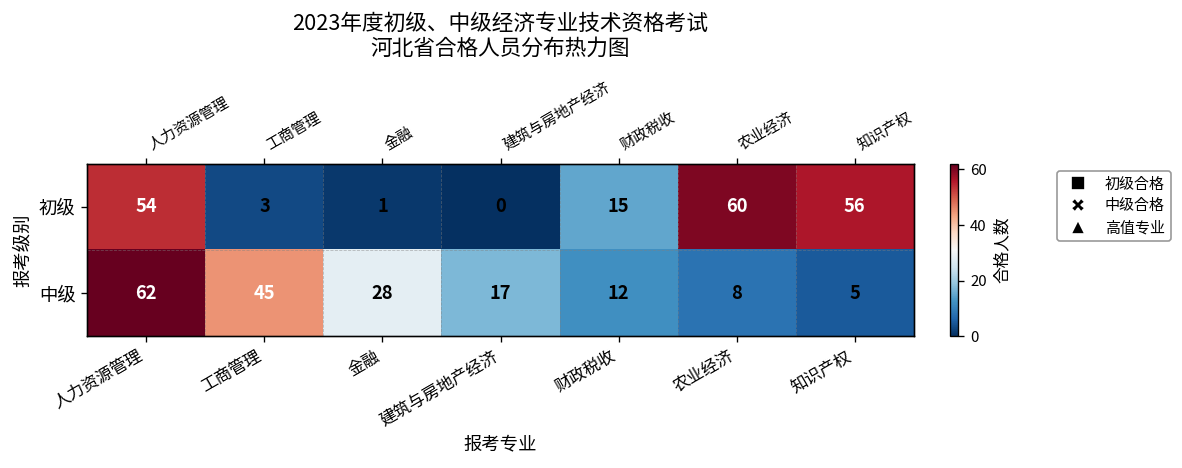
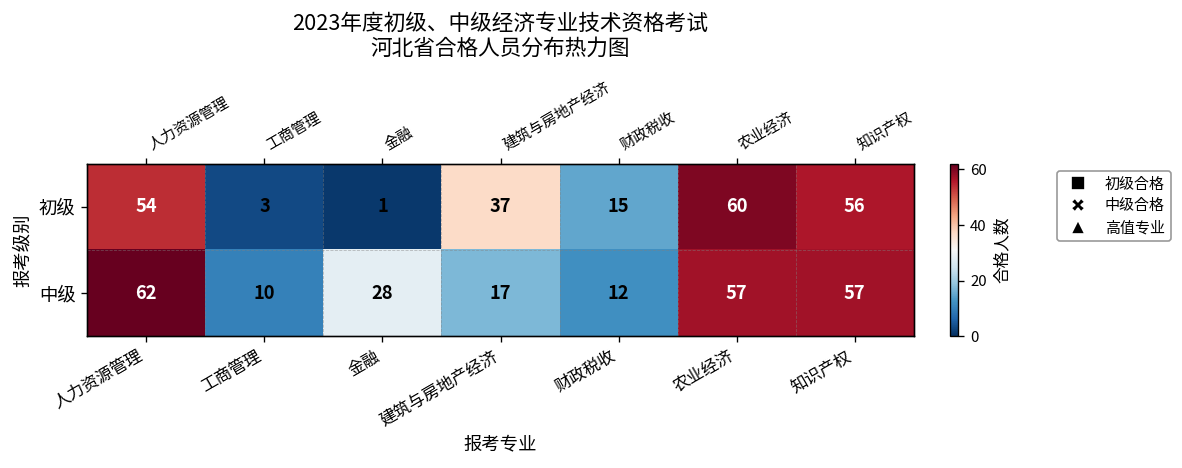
初级, 建筑与房地产经济: 0 -> 37
中级, 工商管理: 45 -> 10
中级, 农业经济: 8 -> 57
中级, 知识产权: 5 -> 57
